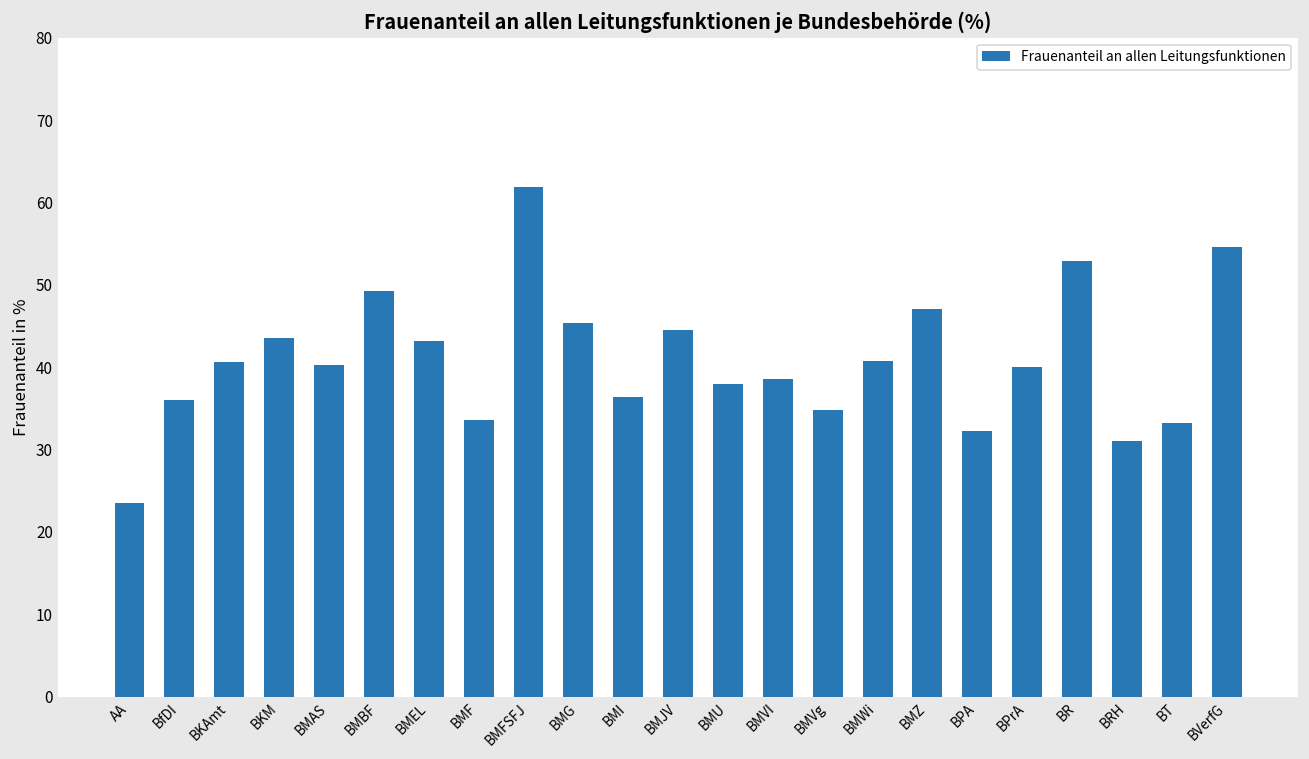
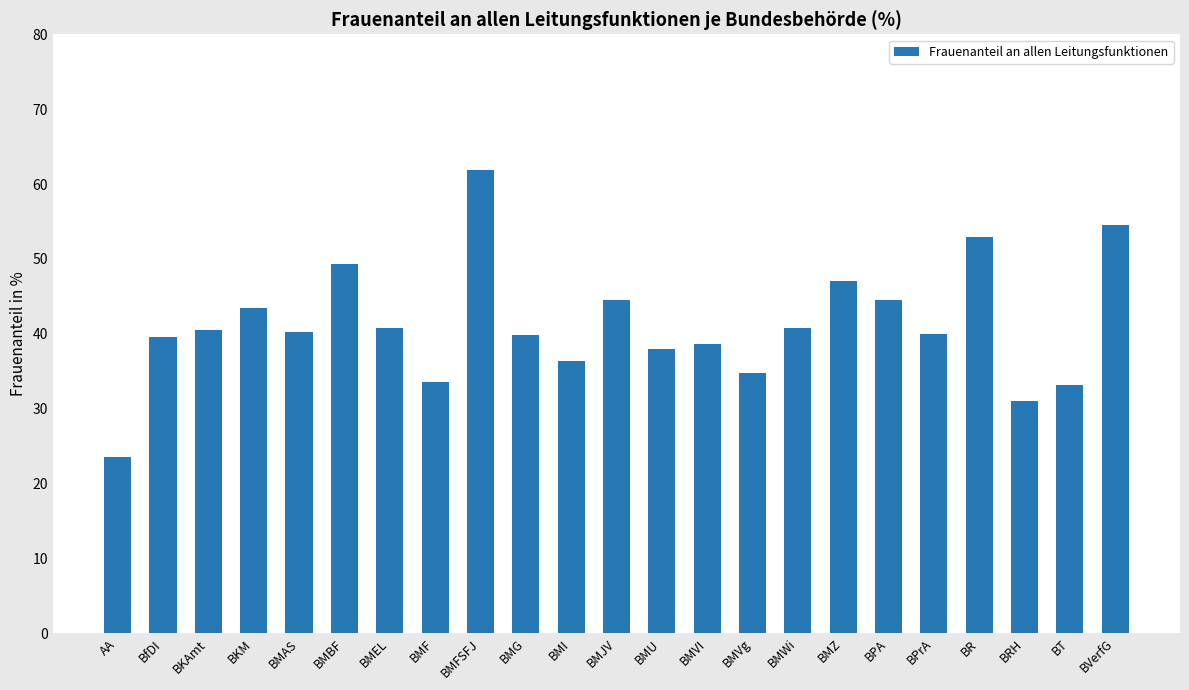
BfDI: 36 -> 40
BMEL: 43 -> 41
BMG: 45 -> 40
BPA: 32 -> 44
